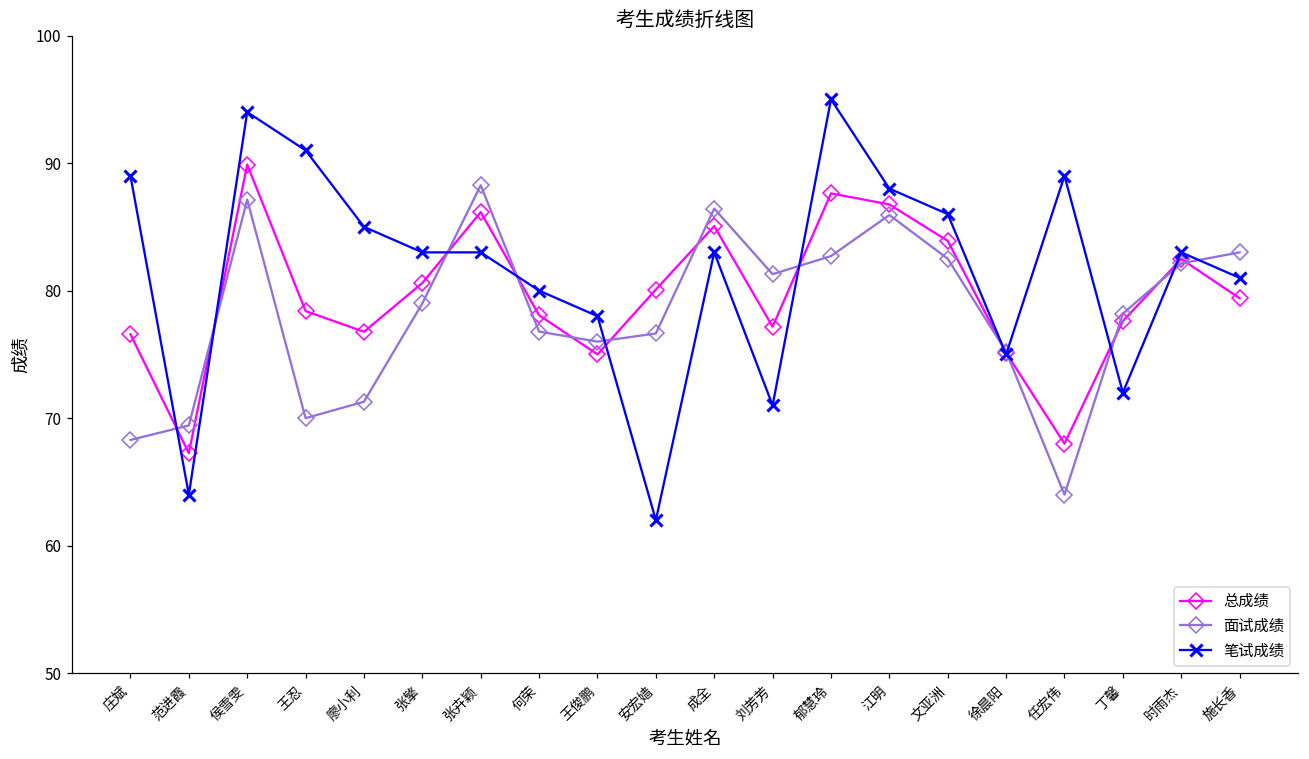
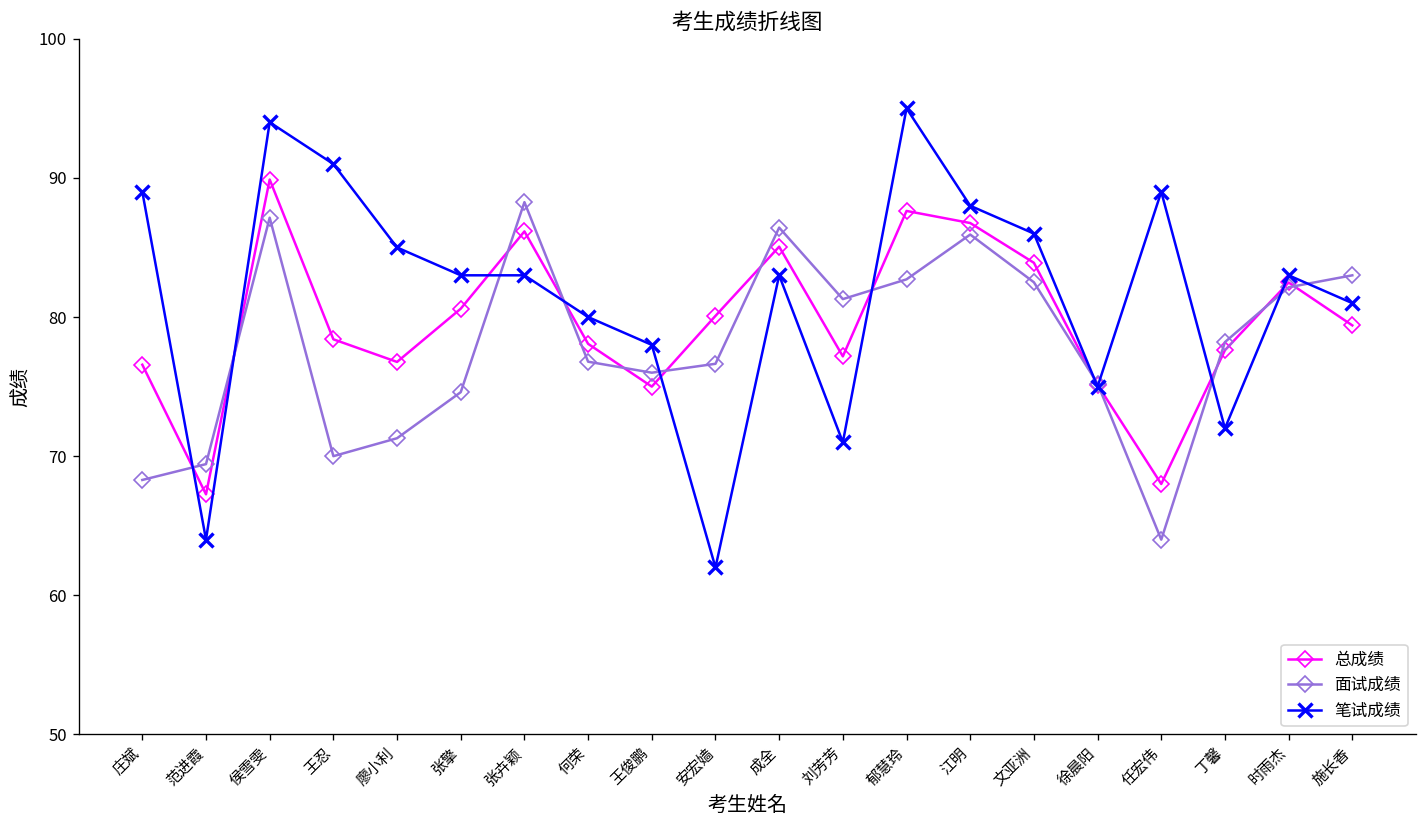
面试成绩, 张擎: 79.0 -> 74.6
